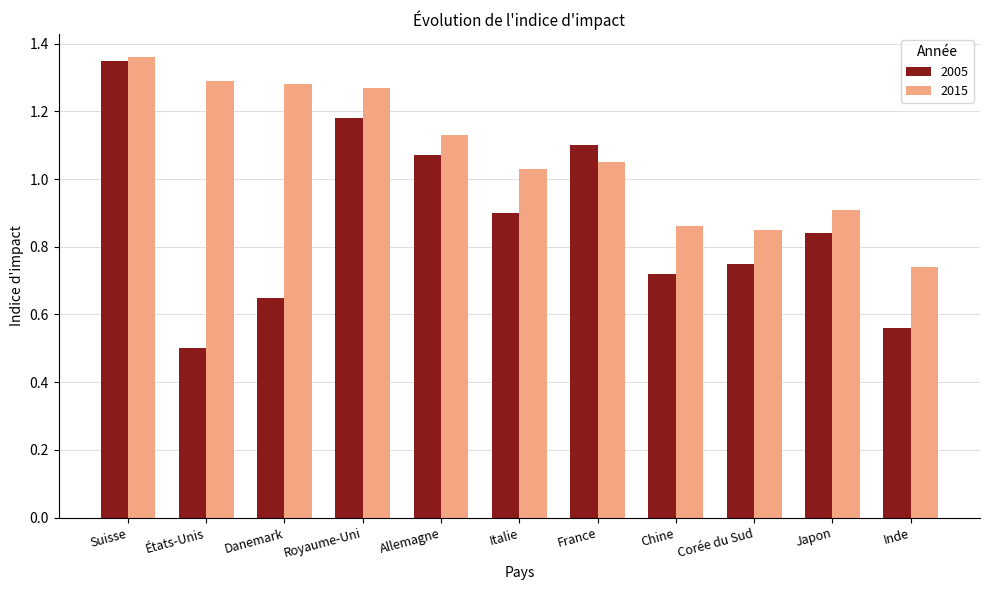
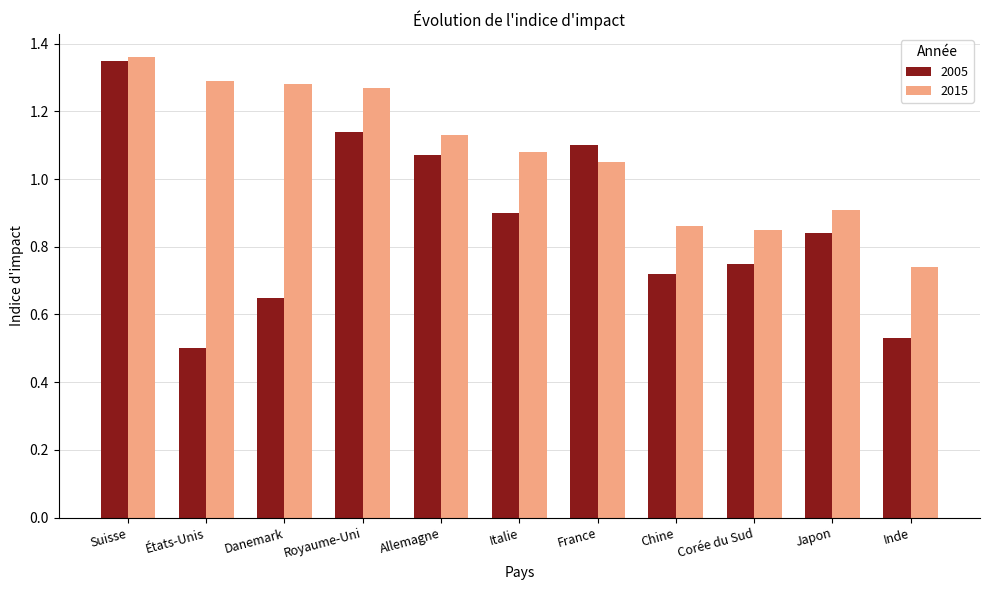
2005, Royaume-Uni: 1.18 -> 1.14
2015, Italie: 1.03 -> 1.08
2005, Inde: 0.56 -> 0.53
